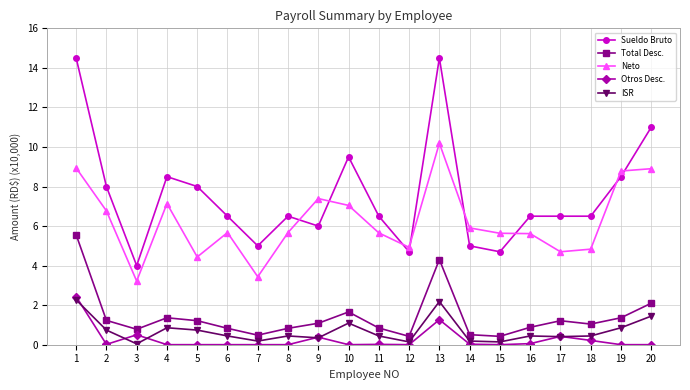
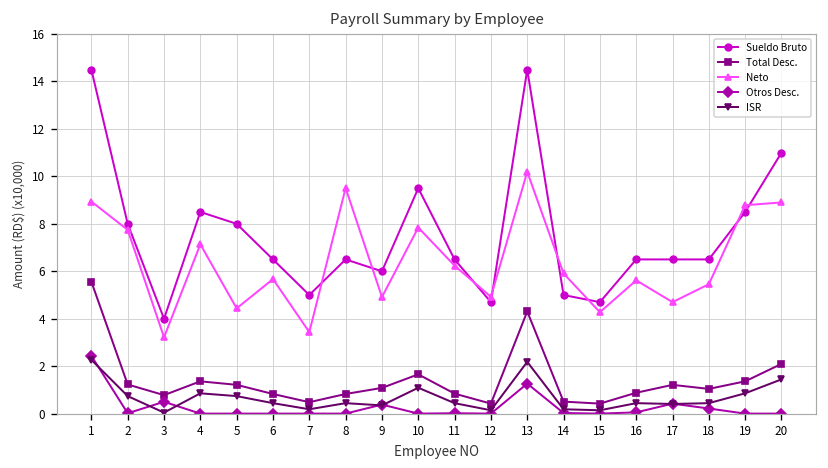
Neto, 2: 6.8 -> 7.7
Neto, 8: 5.7 -> 9.5
Neto, 9: 7.4 -> 4.9
Neto, 10: 7.0 -> 7.8
Neto, 11: 5.7 -> 6.2
Neto, 15: 5.6 -> 4.3
Neto, 18: 4.8 -> 5.5
